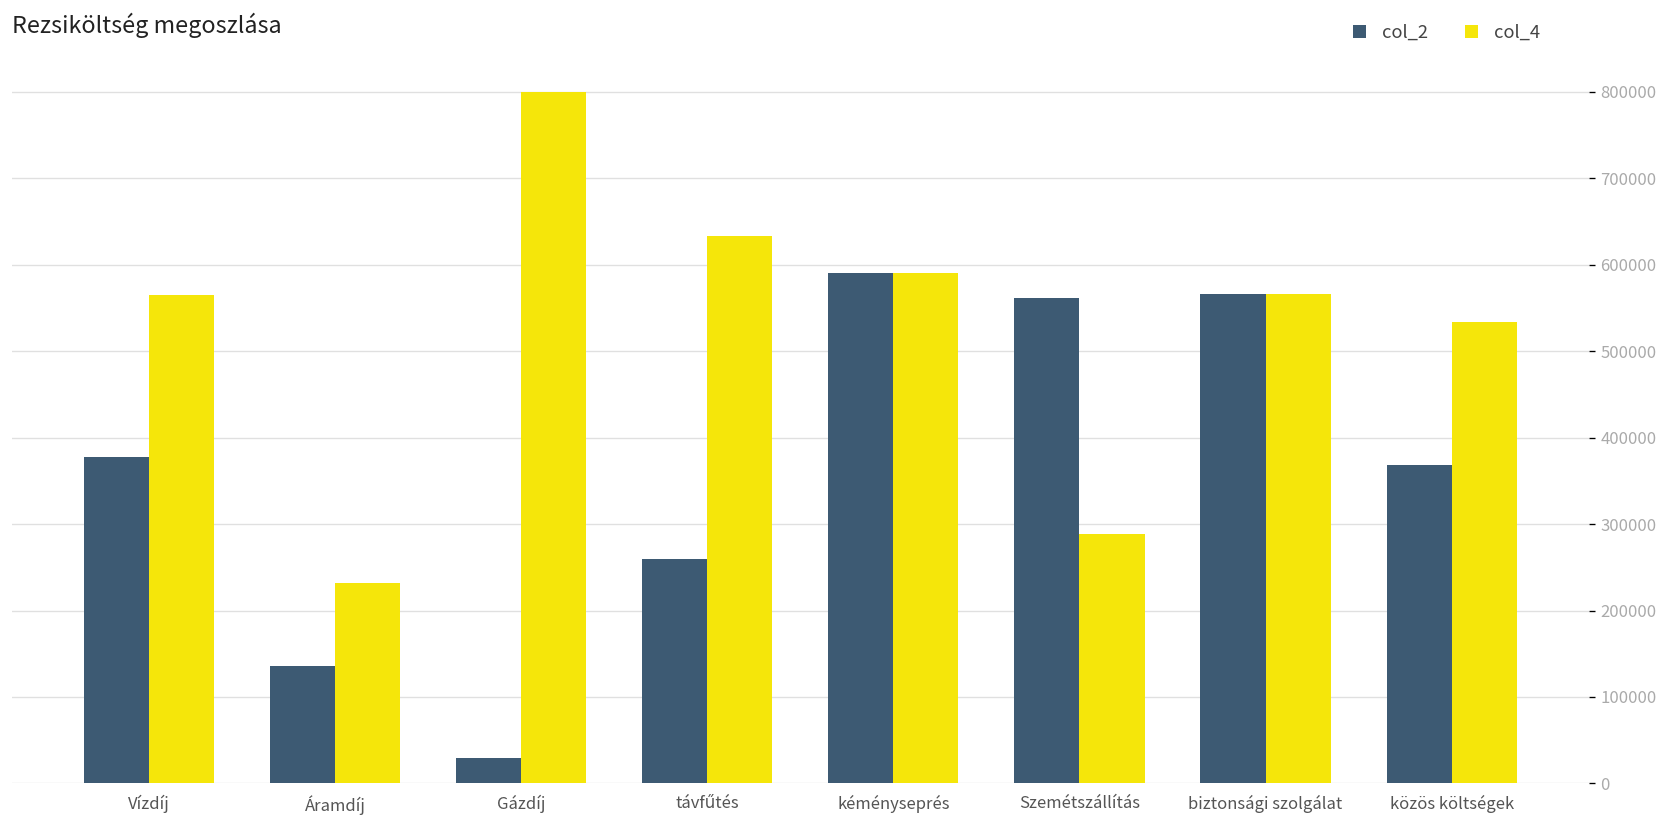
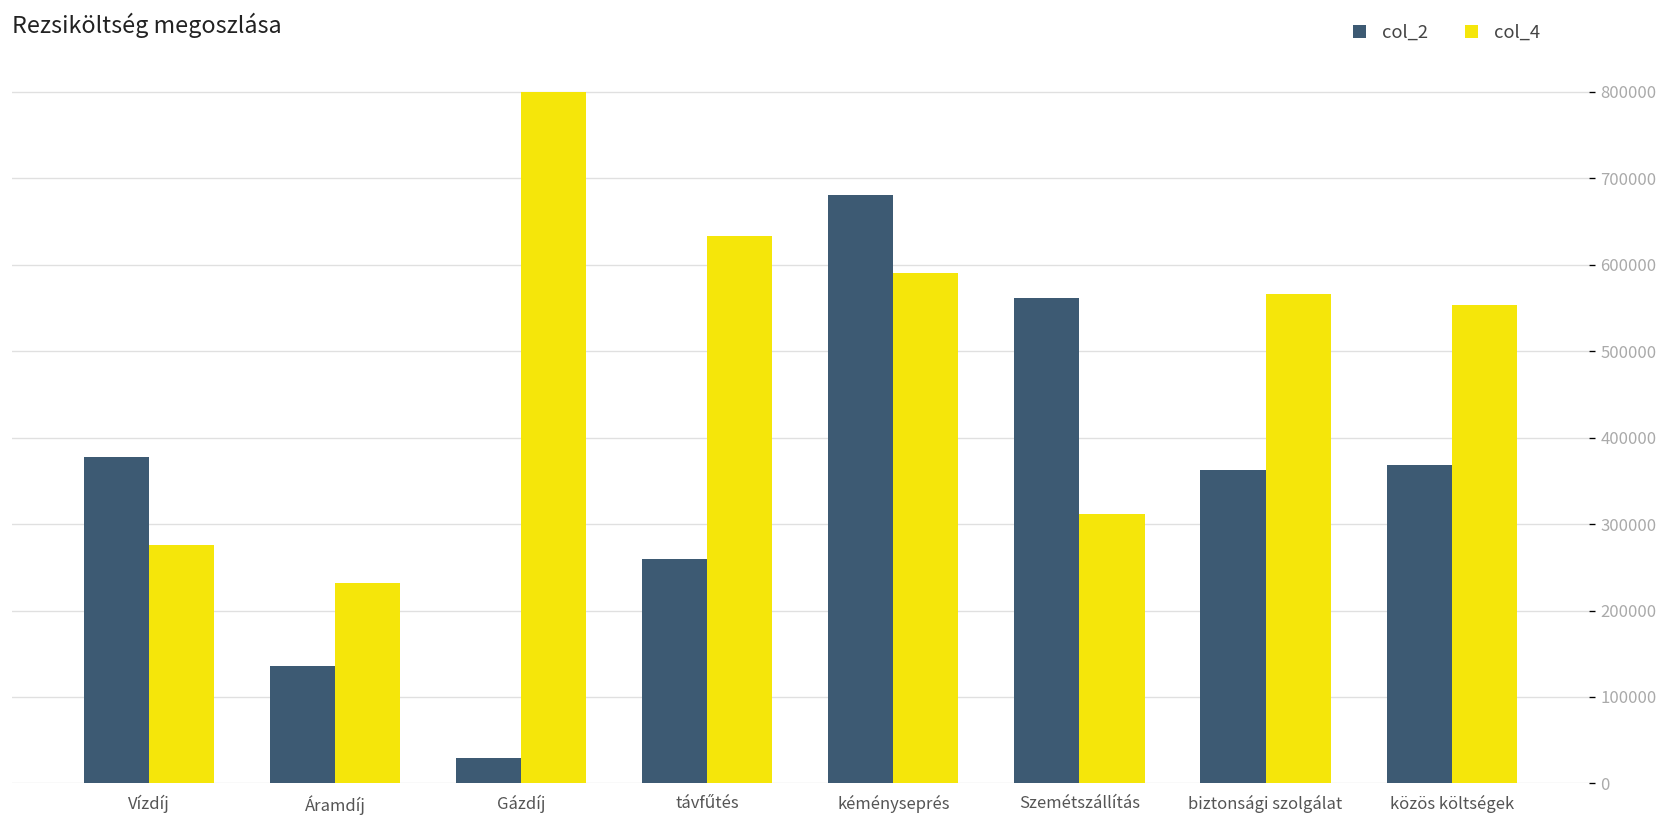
col_4, Vízdíj: 570000 -> 280000
col_2, kéményseprés: 590000 -> 680000
col_4, Szemétszállítás: 290000 -> 310000
col_2, biztonsági szolgálat: 570000 -> 360000
col_4, közös költségek: 530000 -> 550000
